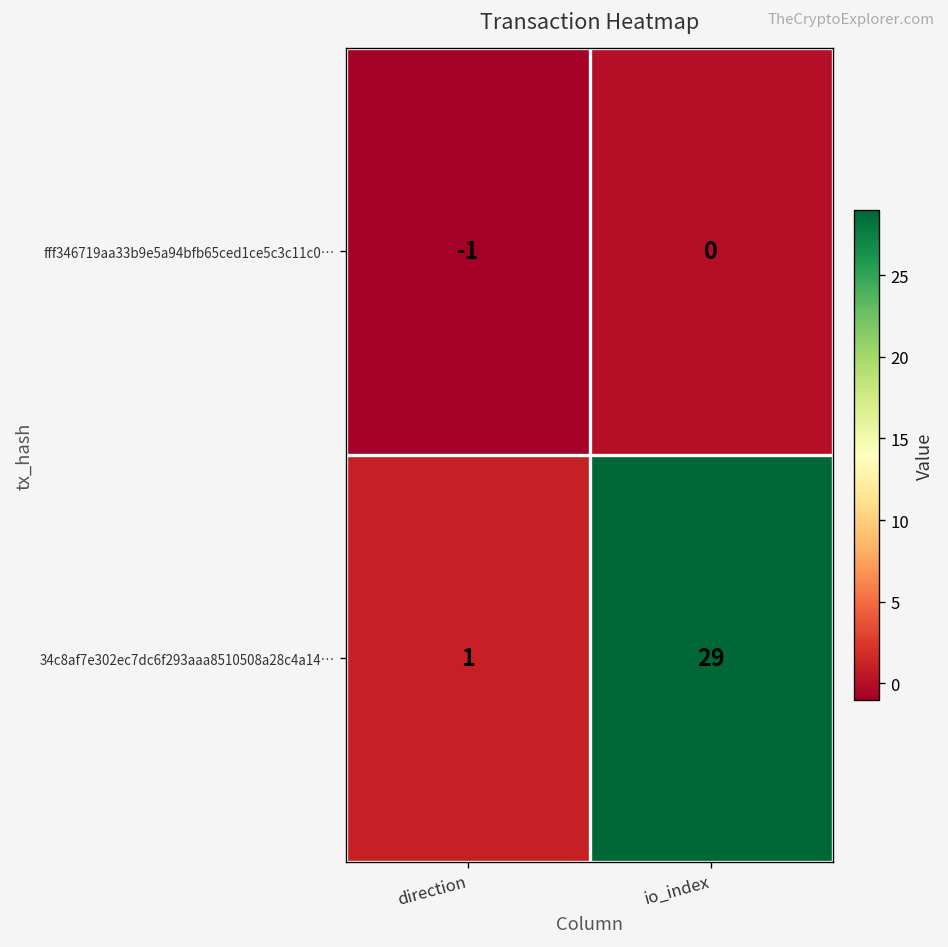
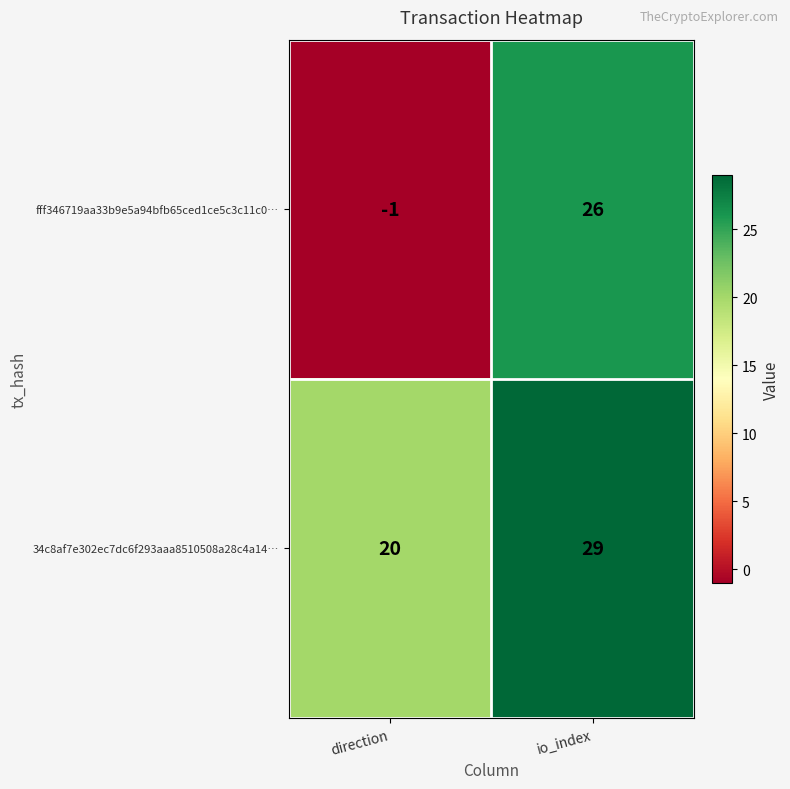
fff346719aa33b9e5a94bfb65ced1ce5c3c11c0…, io_index: 0 -> 26
34c8af7e302ec7dc6f293aaa8510508a28c4a14…, direction: 1 -> 20
